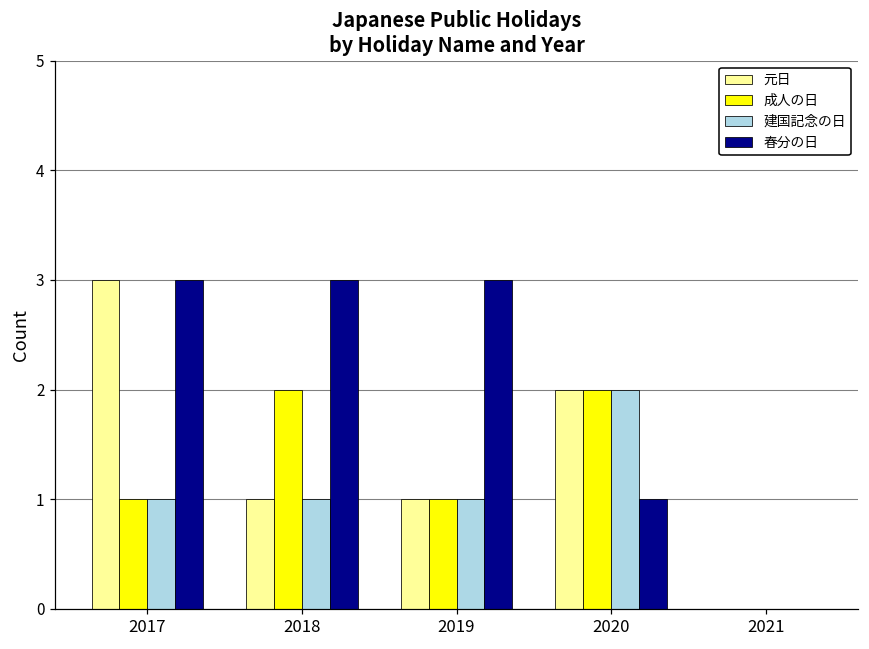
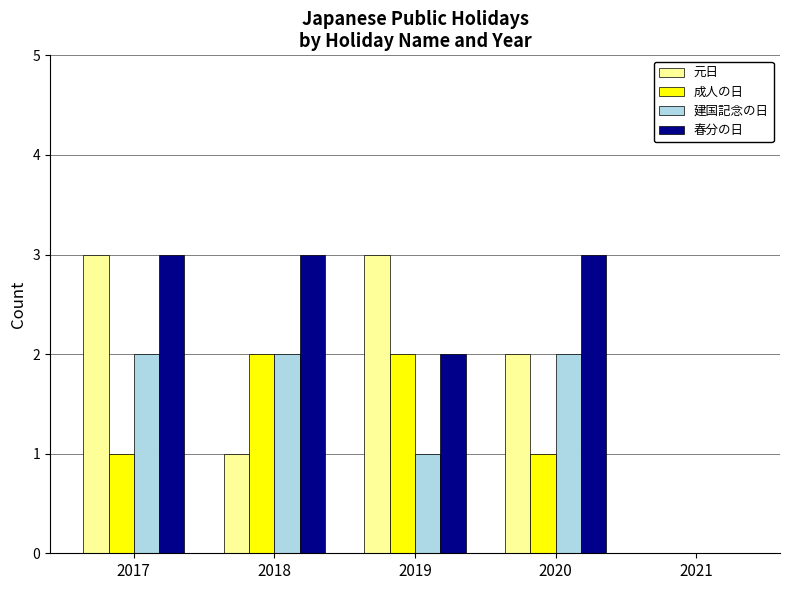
建国記念の日, 2017: 1 -> 2
建国記念の日, 2018: 1 -> 2
元日, 2019: 1 -> 3
成人の日, 2019: 1 -> 2
春分の日, 2019: 3 -> 2
成人の日, 2020: 2 -> 1
春分の日, 2020: 1 -> 3
